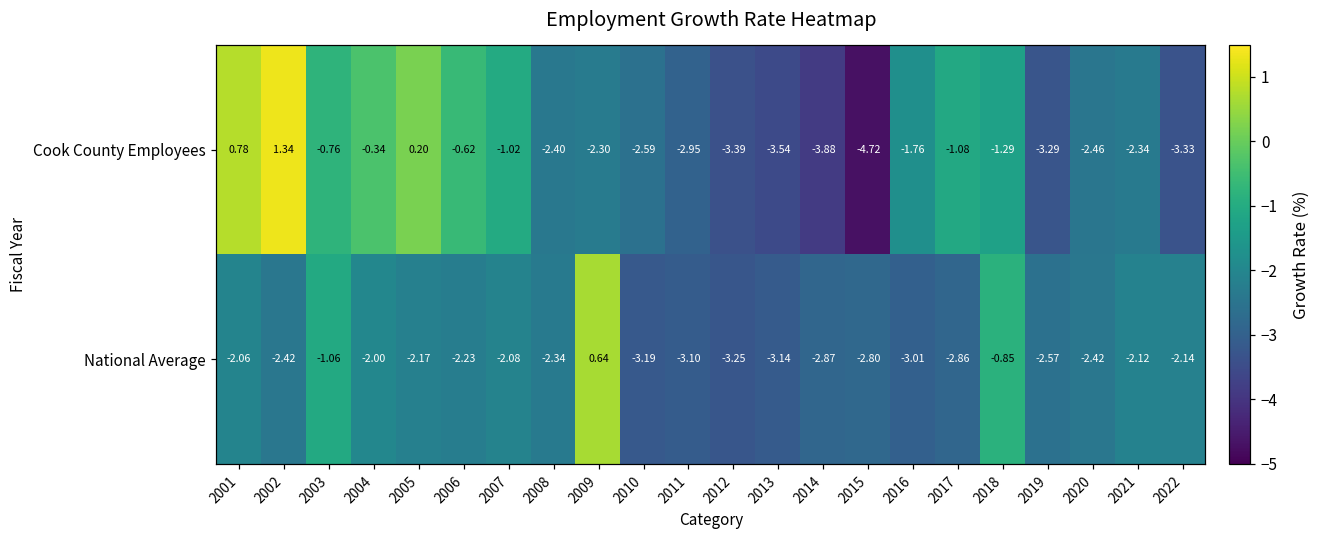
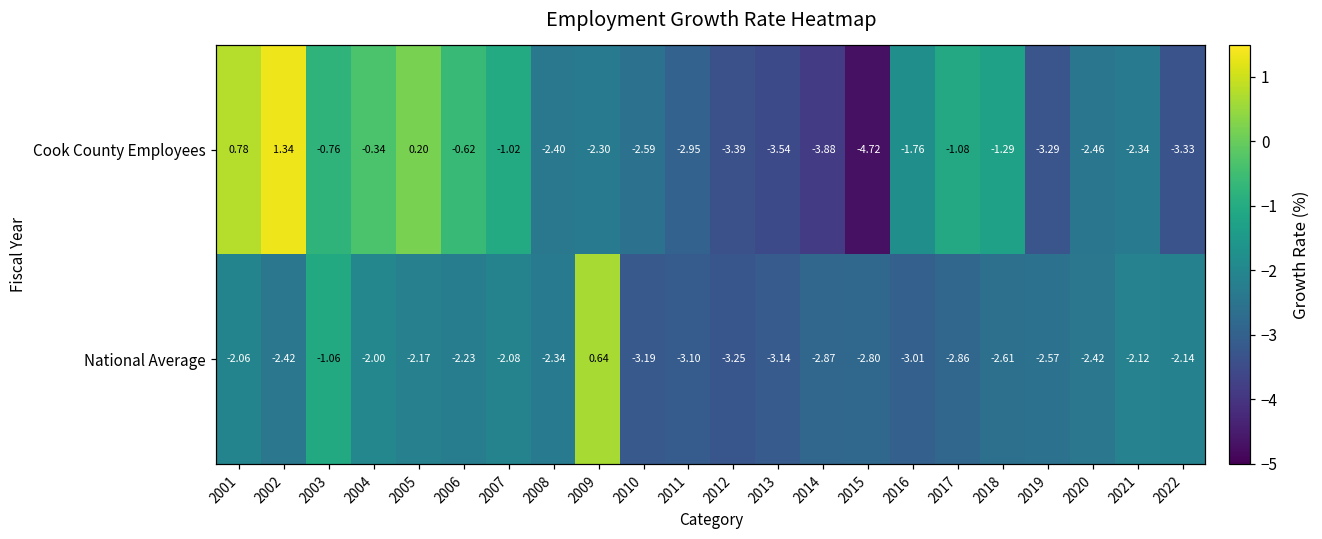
National Average, 2018: -0.85 -> -2.61
